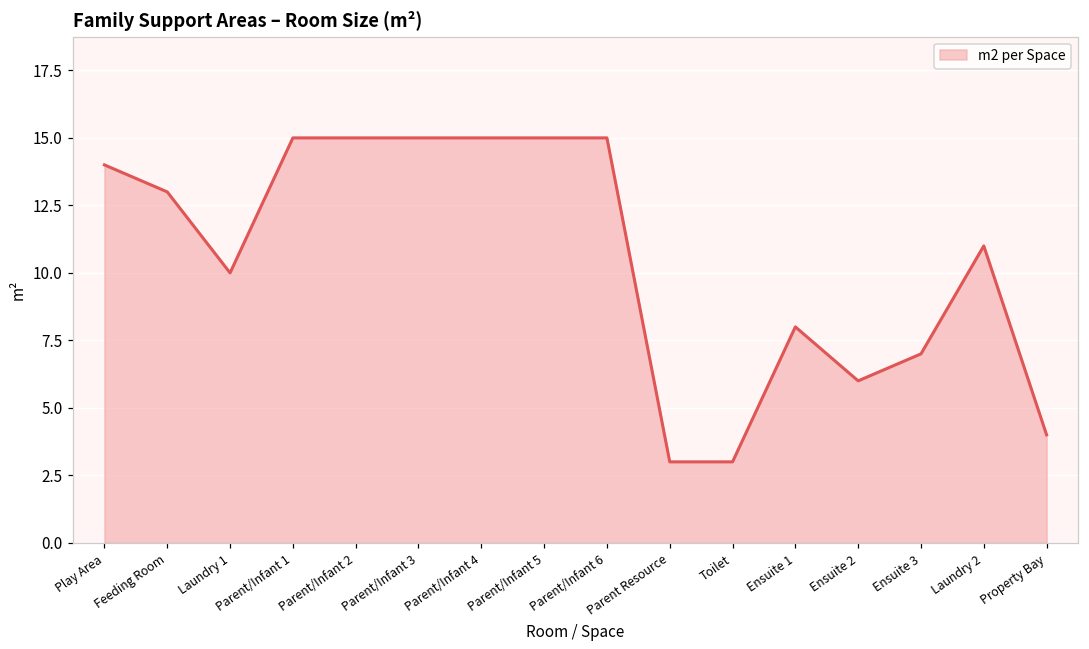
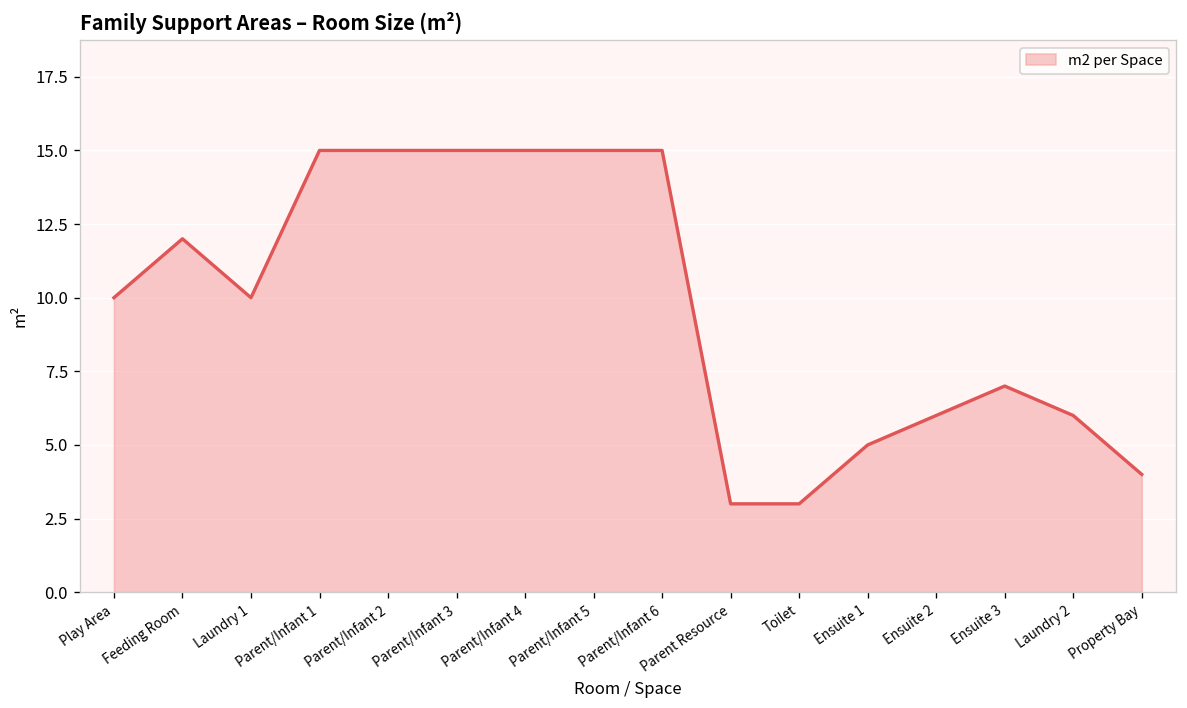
Play Area: 14 -> 10
Feeding Room: 13 -> 12
Ensuite 1: 8 -> 5
Laundry 2: 11 -> 6
